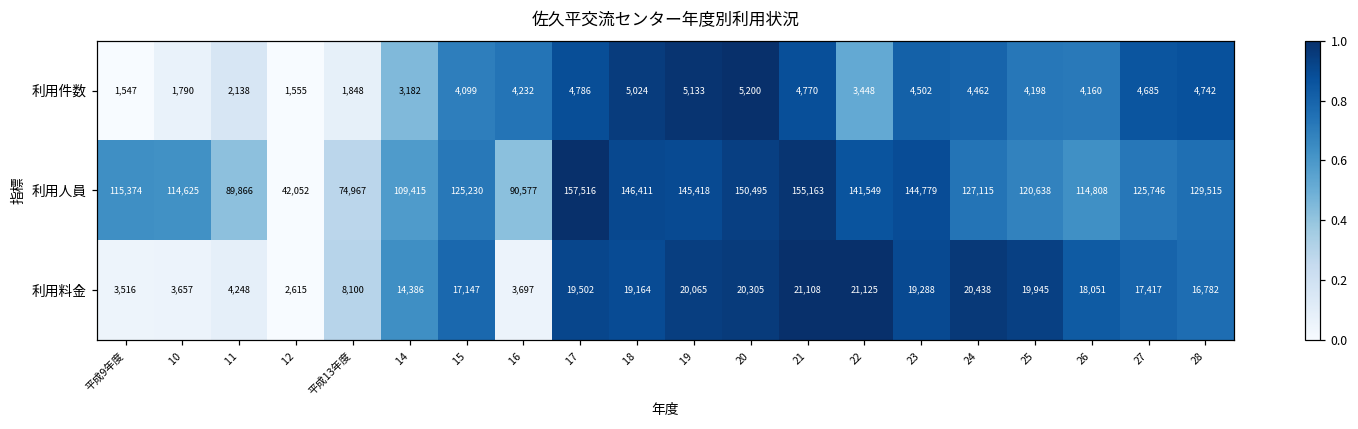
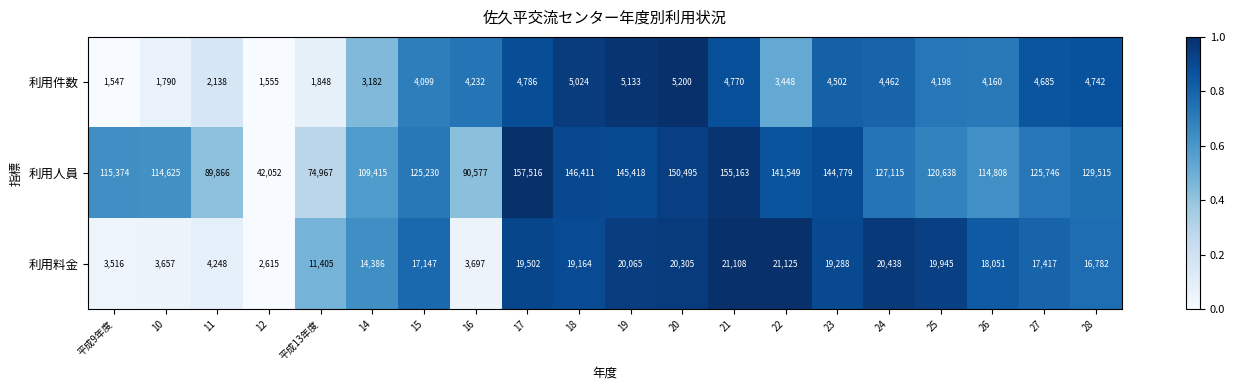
利用料金, 平成13年度: 8,100 -> 11,405
